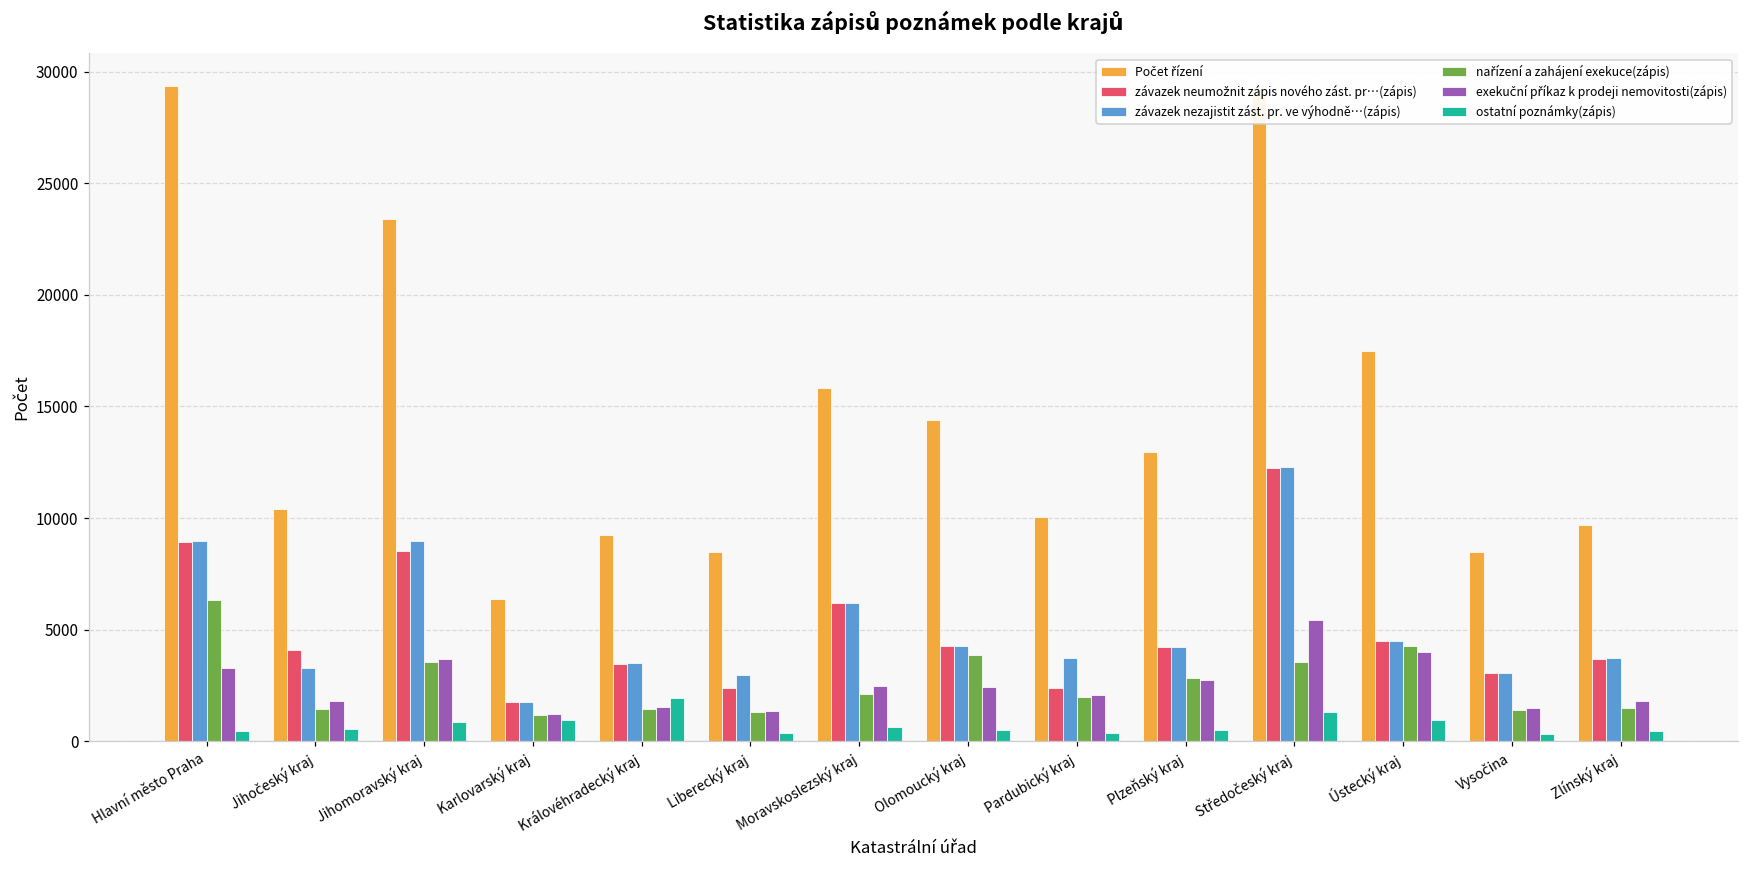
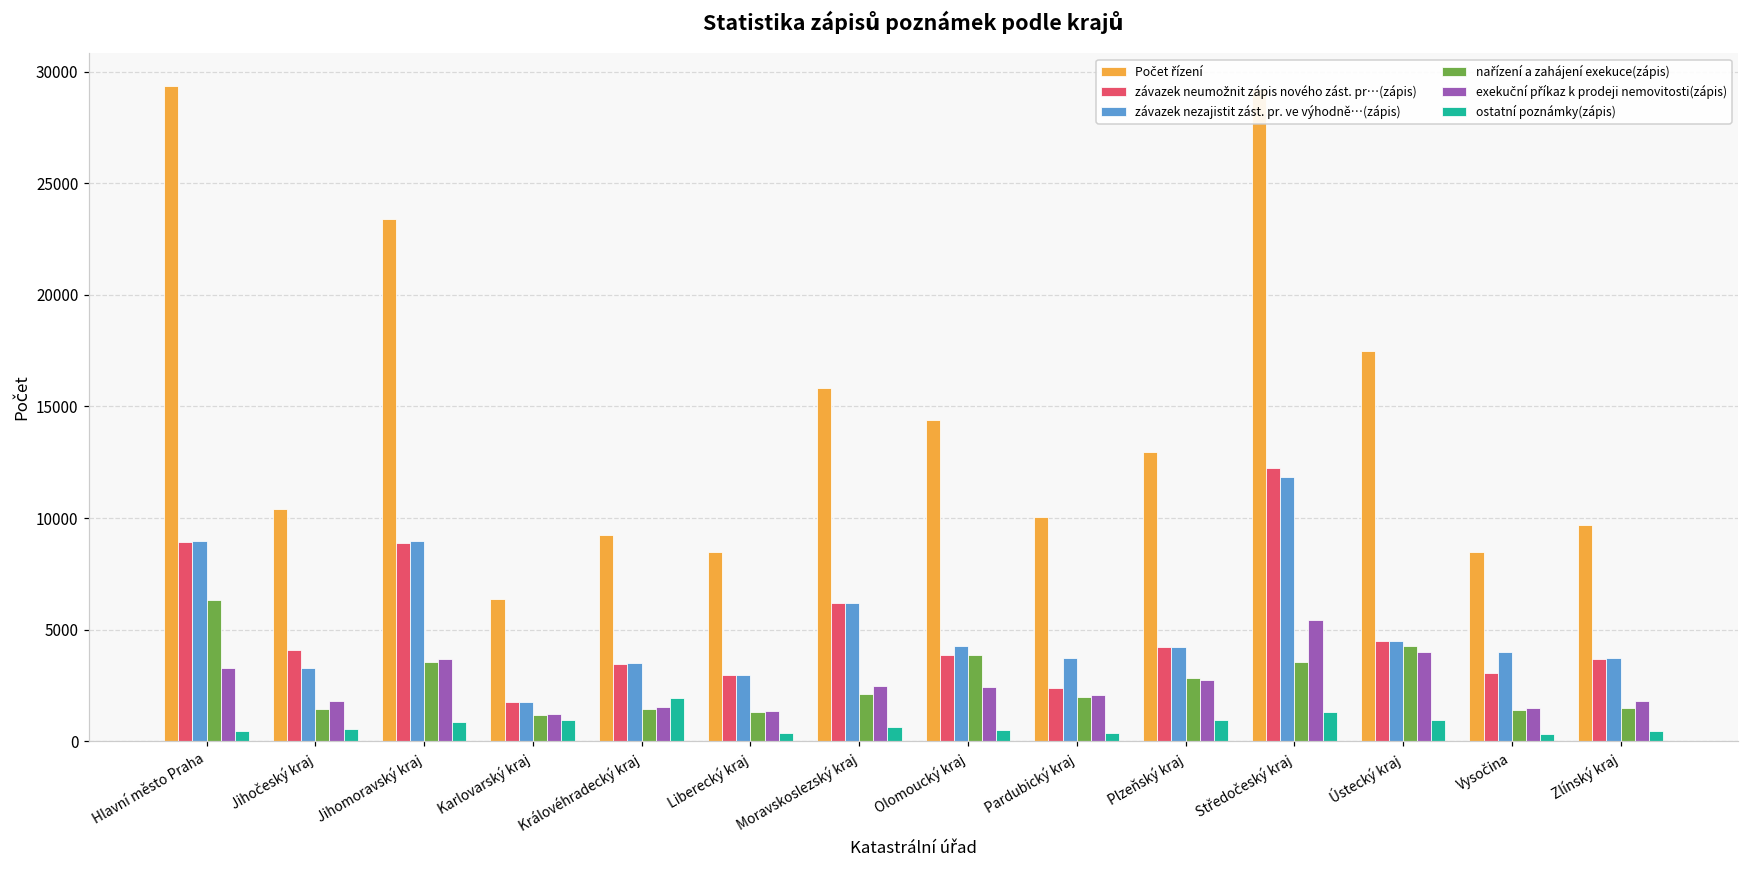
závazek neumožnit zápis nového zást. pr…(zápis), Jihomoravský kraj: 8500 -> 8900
závazek neumožnit zápis nového zást. pr…(zápis), Liberecký kraj: 2400 -> 3000
závazek neumožnit zápis nového zást. pr…(zápis), Olomoucký kraj: 4300 -> 3900
ostatní poznámky(zápis), Plzeňský kraj: 500 -> 900
závazek nezajistit zást. pr. ve výhodně…(zápis), Středočeský kraj: 12300 -> 11800
závazek nezajistit zást. pr. ve výhodně…(zápis), Vysočina: 3100 -> 4000
